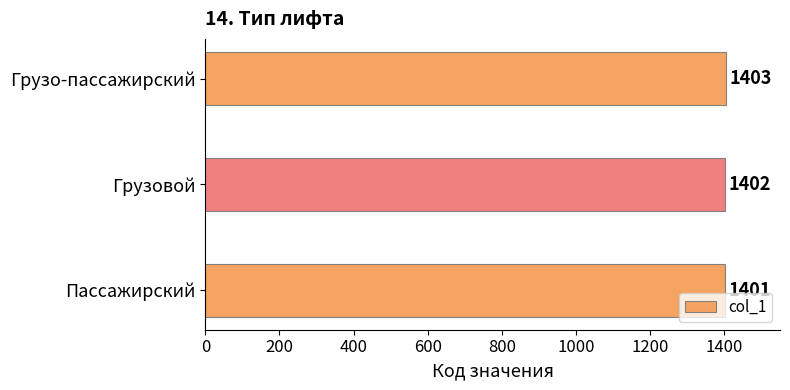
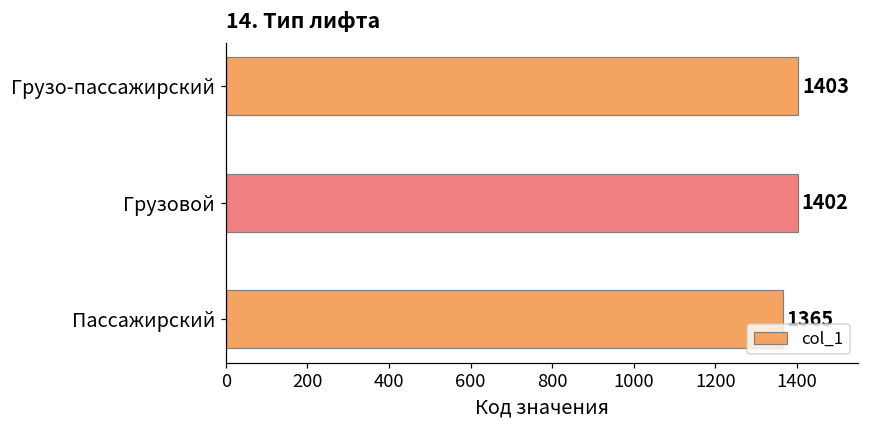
Пассажирский: 1401 -> 1365
